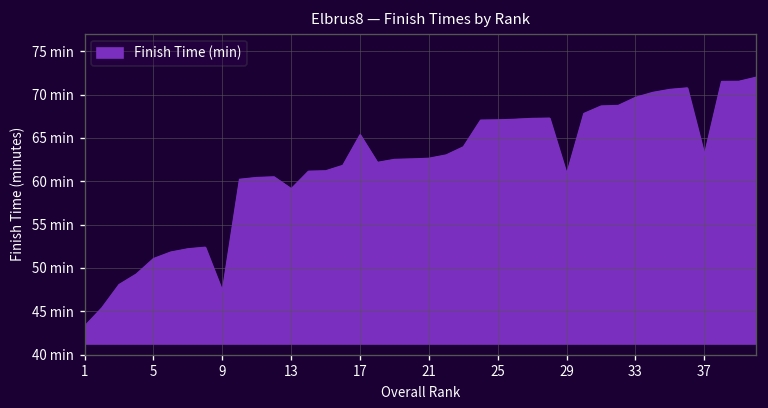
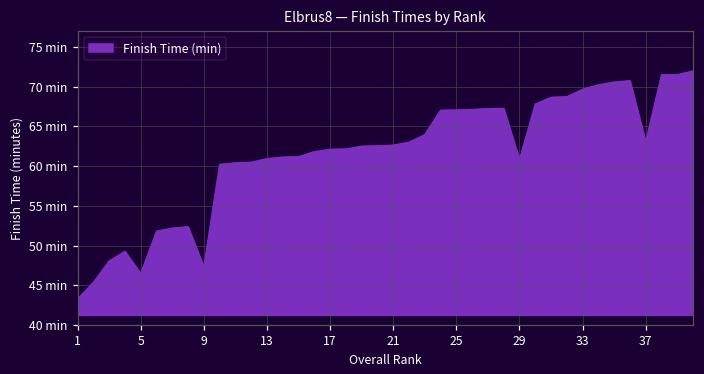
5: 51 min -> 46 min
13: 59 min -> 61 min
17: 65 min -> 62 min
